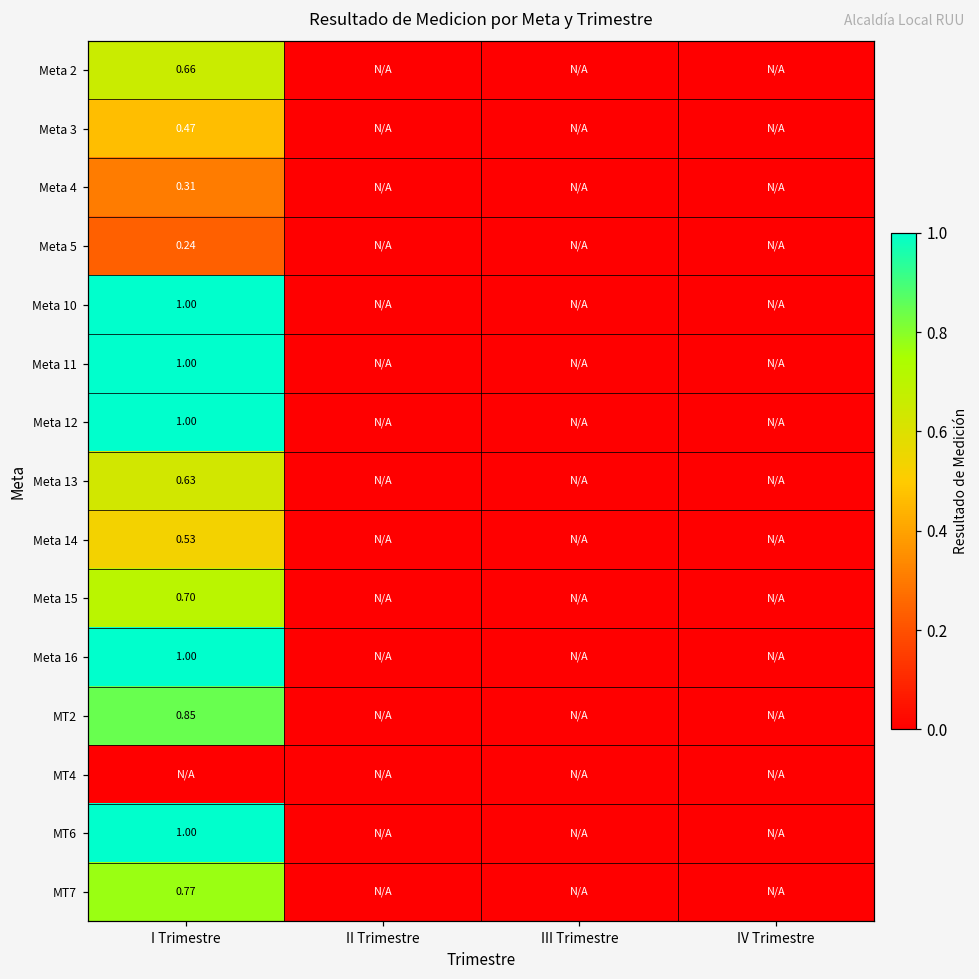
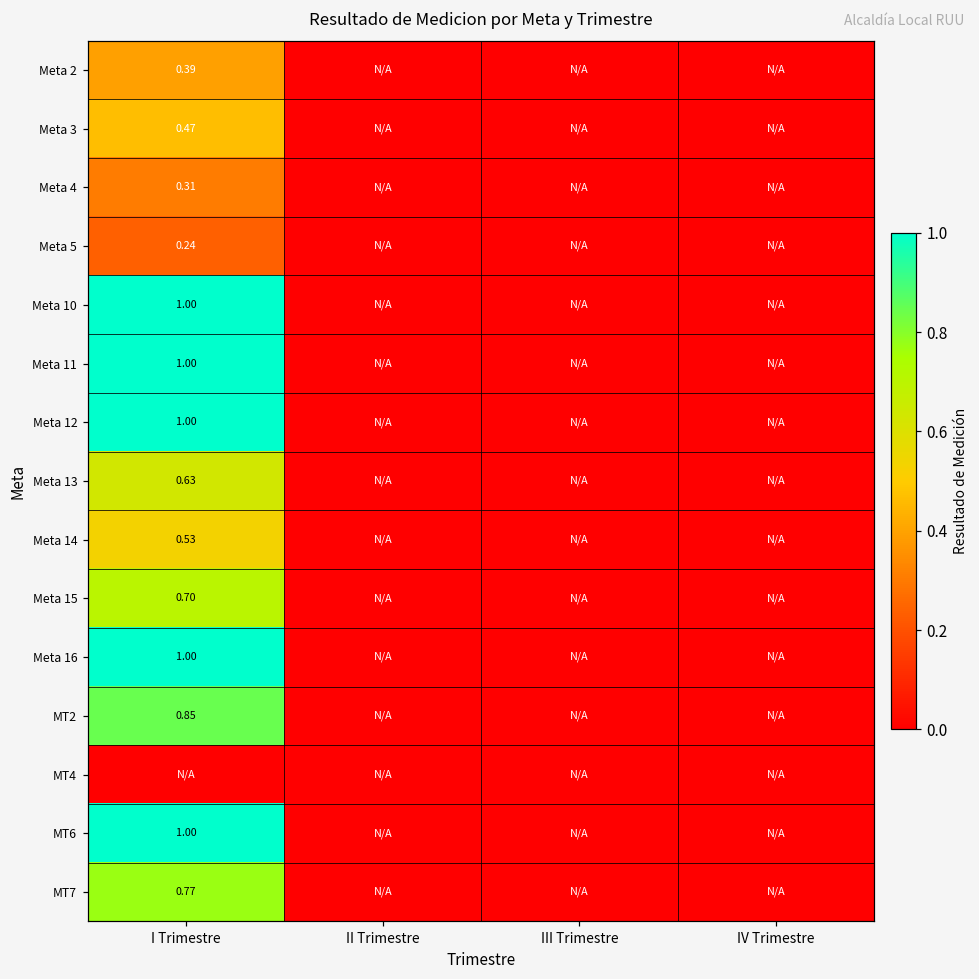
Meta 2, I Trimestre: 0.66 -> 0.39
